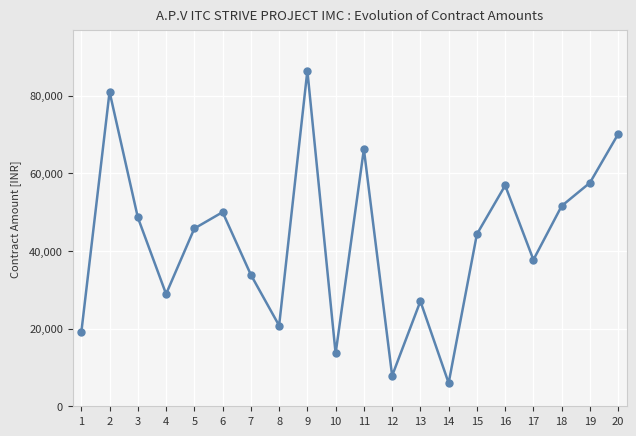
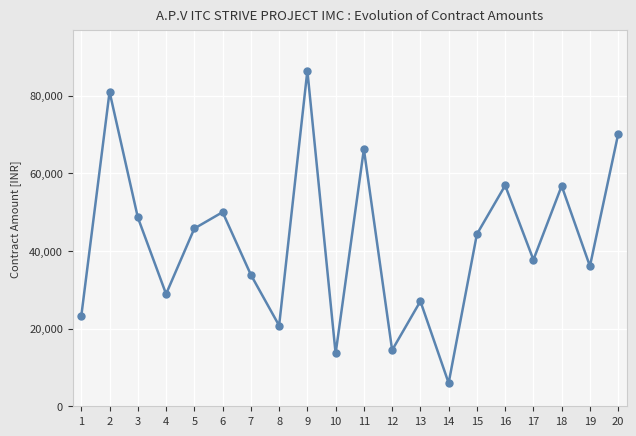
1: 19,000 -> 23,000
12: 8,000 -> 14,000
18: 52,000 -> 57,000
19: 58,000 -> 36,000
